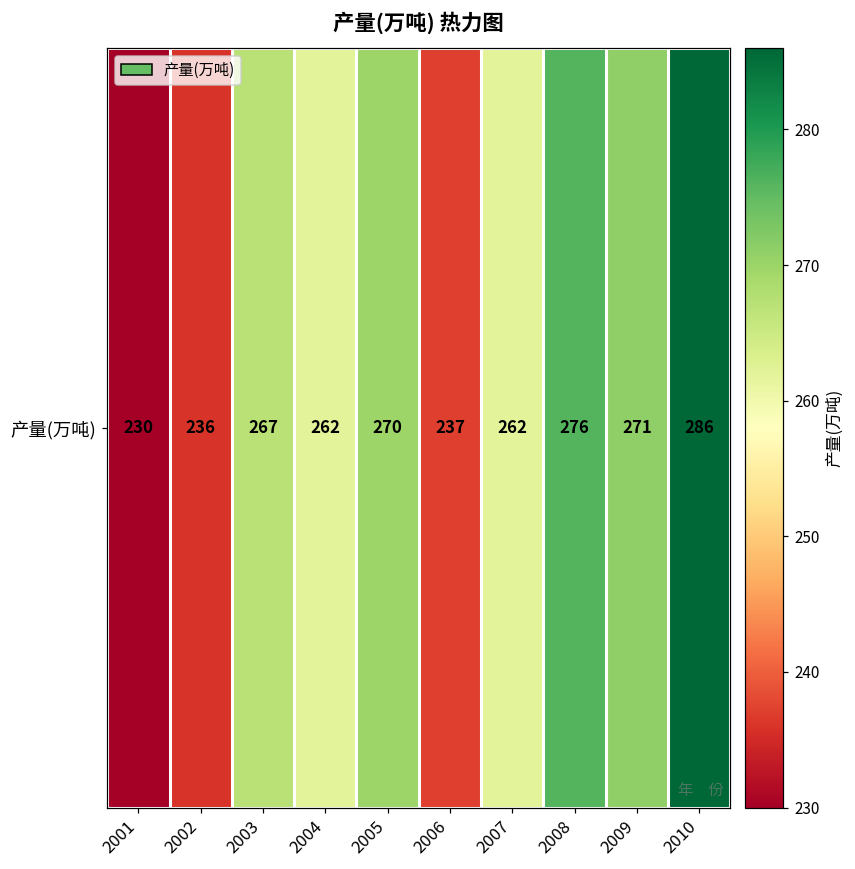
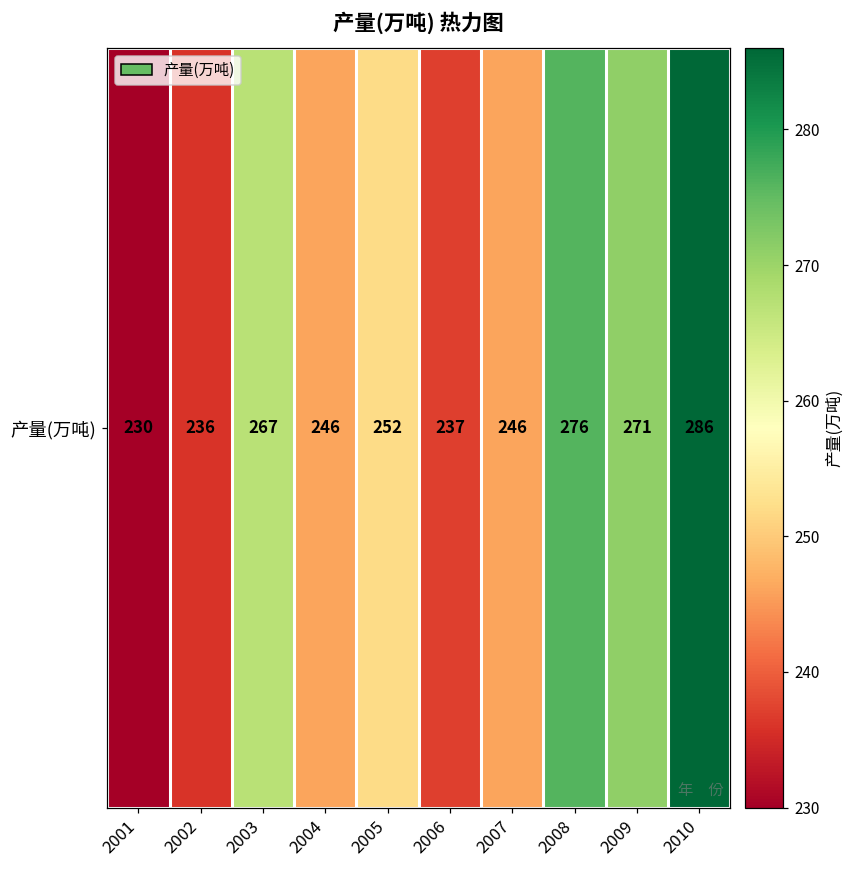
产量(万吨), 2004: 262 -> 246
产量(万吨), 2005: 270 -> 252
产量(万吨), 2007: 262 -> 246
